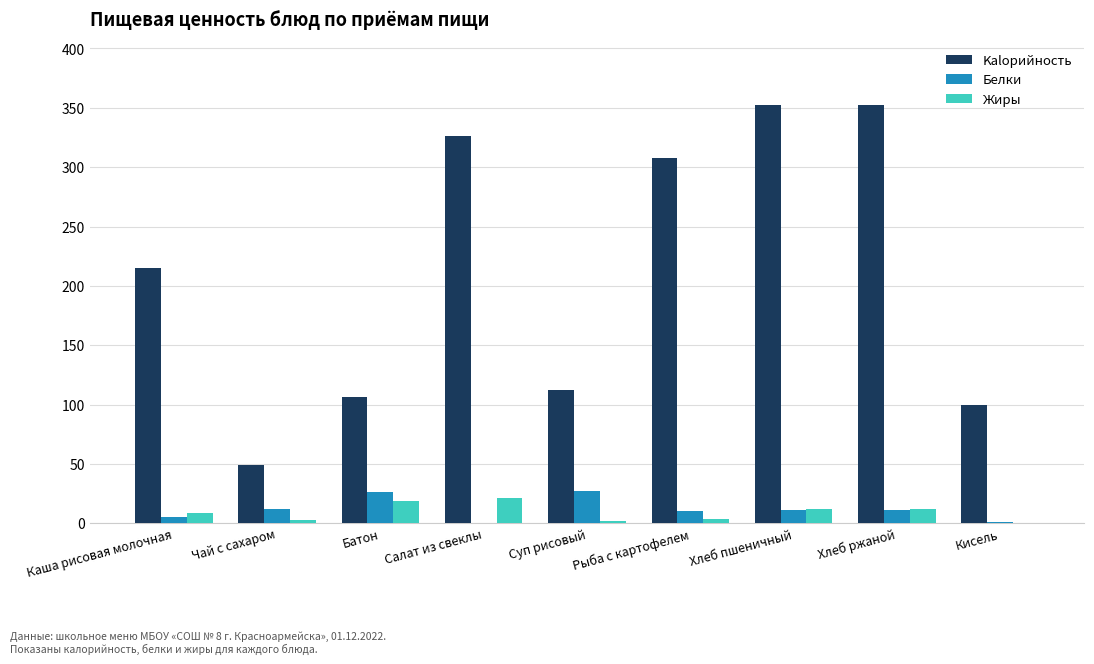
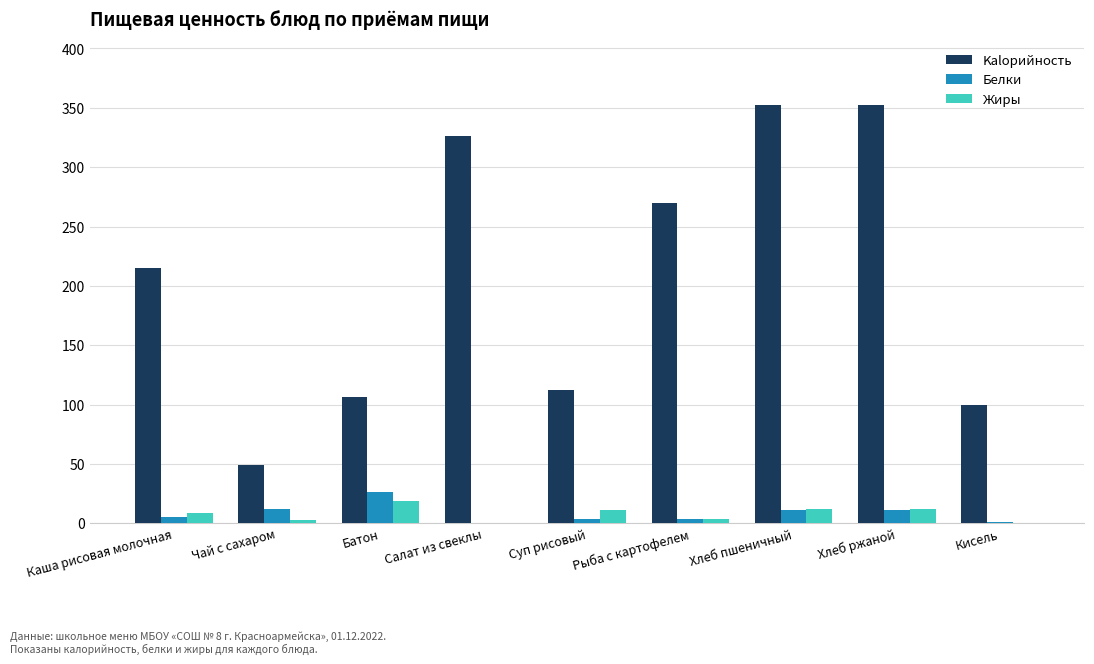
Жиры, Салат из свеклы: 21 -> 0
Белки, Суп рисовый: 27 -> 4
Жиры, Суп рисовый: 2 -> 11
Kalорийность, Рыба с картофелем: 308 -> 270
Белки, Рыба с картофелем: 11 -> 4
